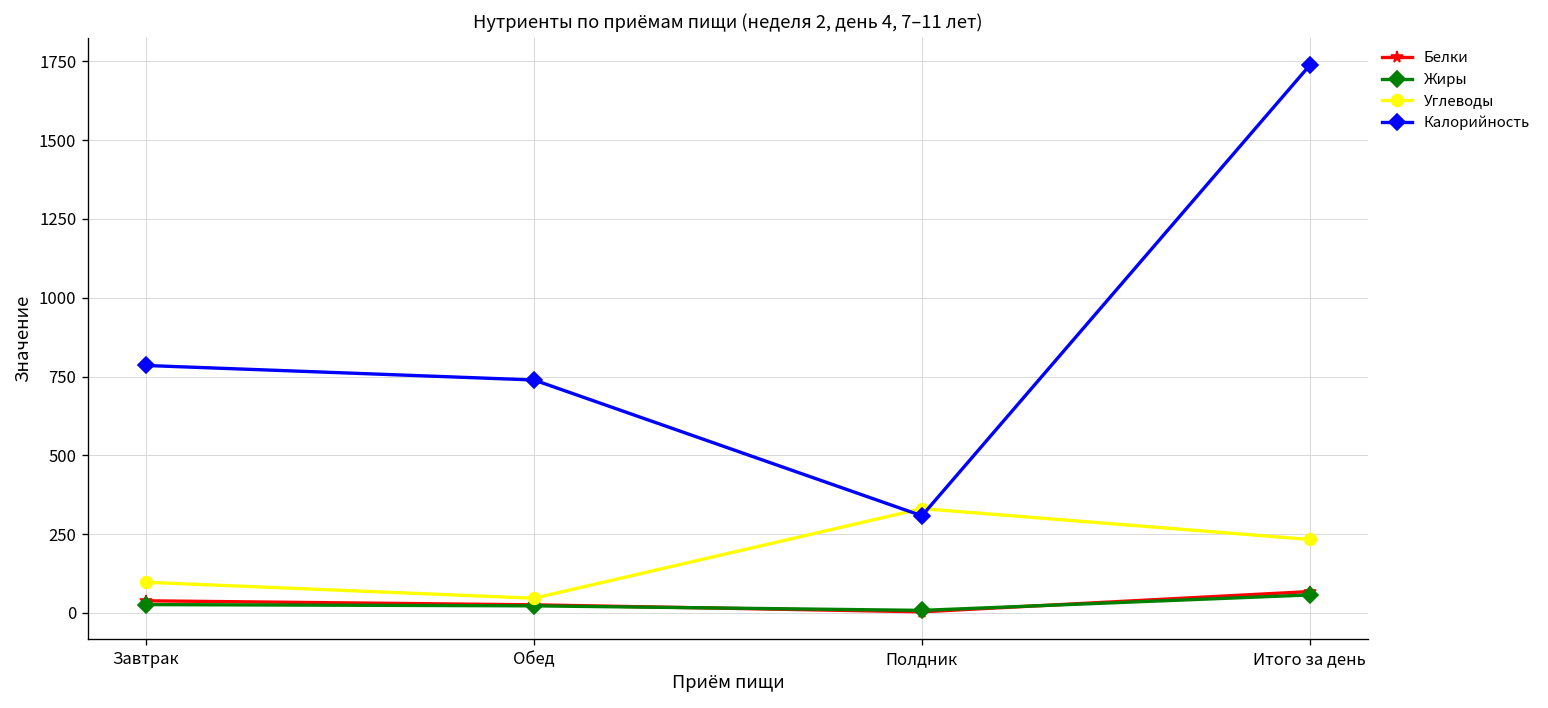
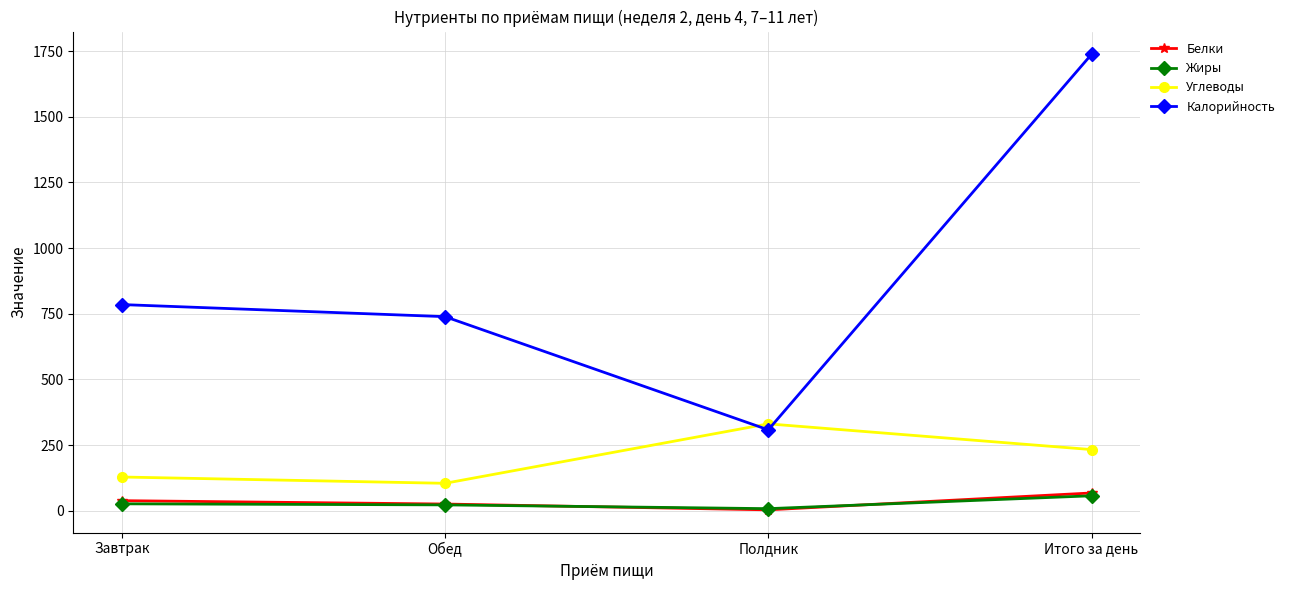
Углеводы, Завтрак: 100 -> 130
Углеводы, Обед: 50 -> 100
